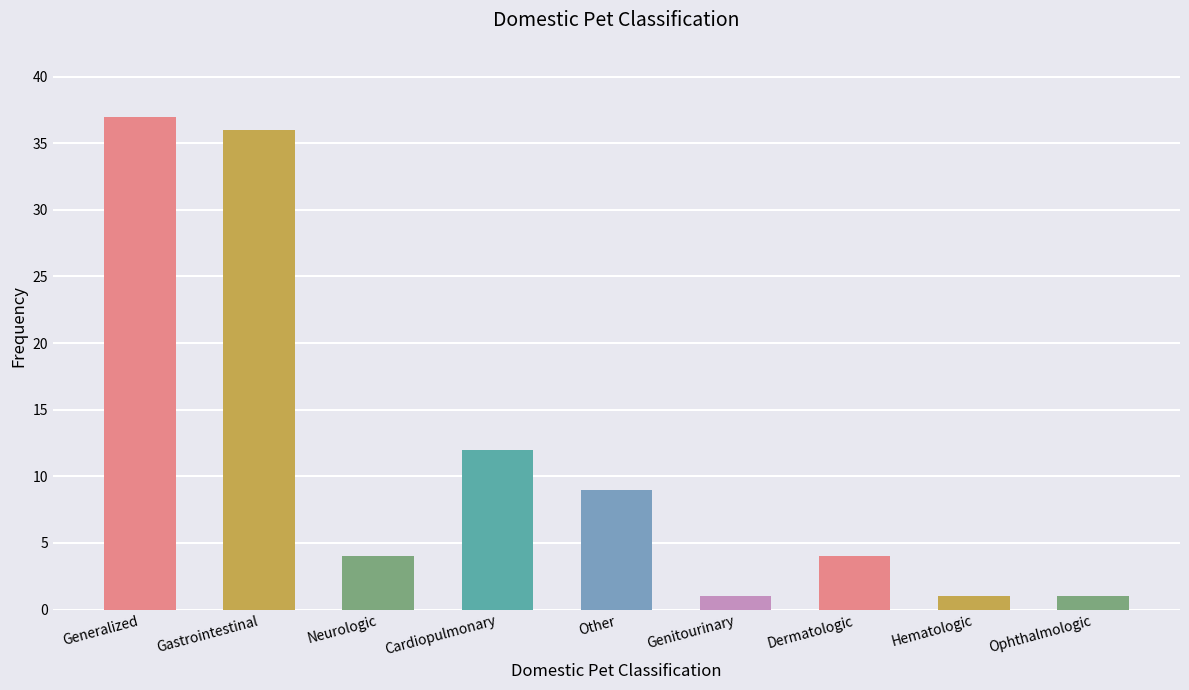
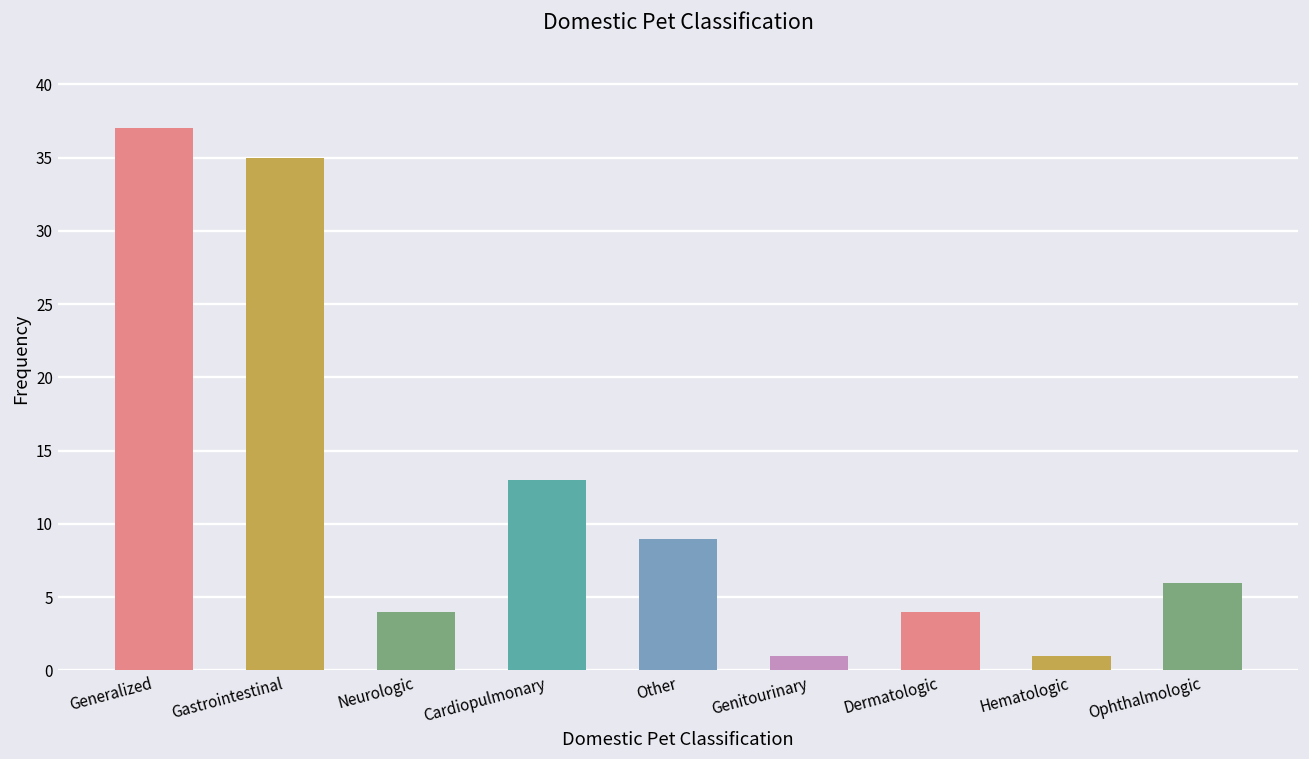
Gastrointestinal: 36 -> 35
Cardiopulmonary: 12 -> 13
Ophthalmologic: 1 -> 6
